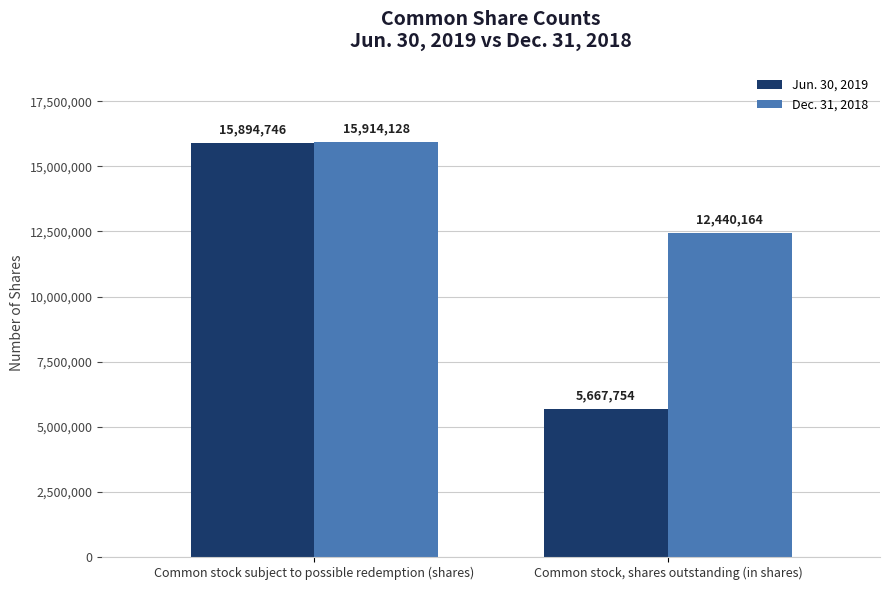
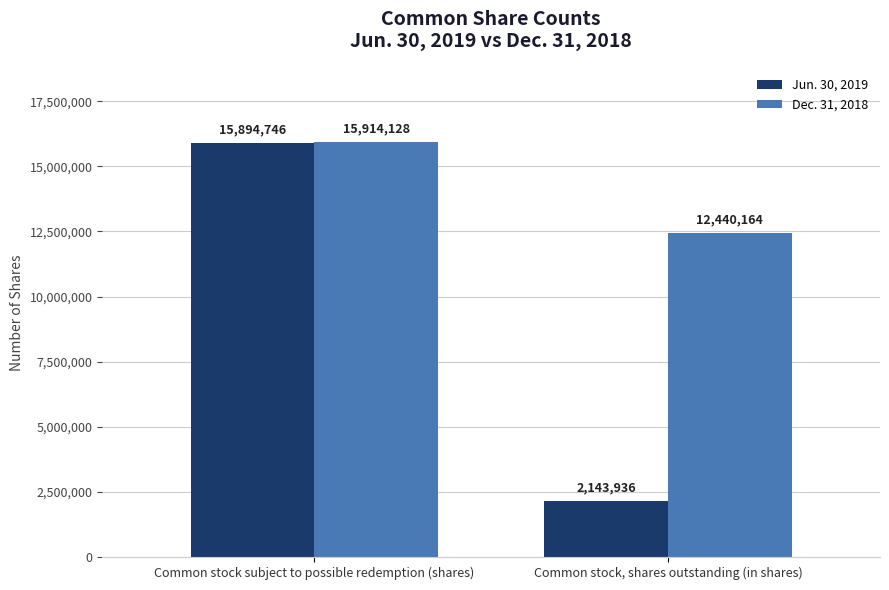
Jun. 30, 2019, Common stock, shares outstanding (in shares): 5,667,754 -> 2,143,936
